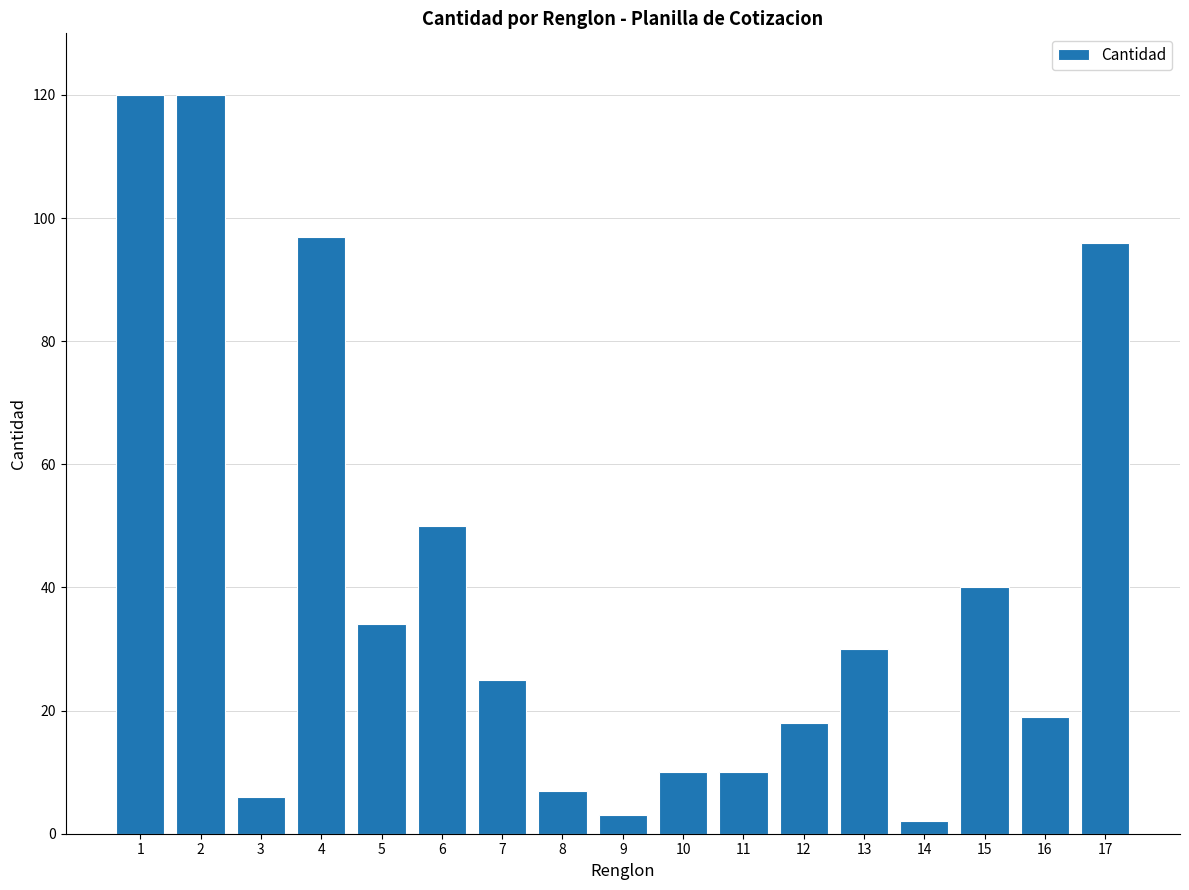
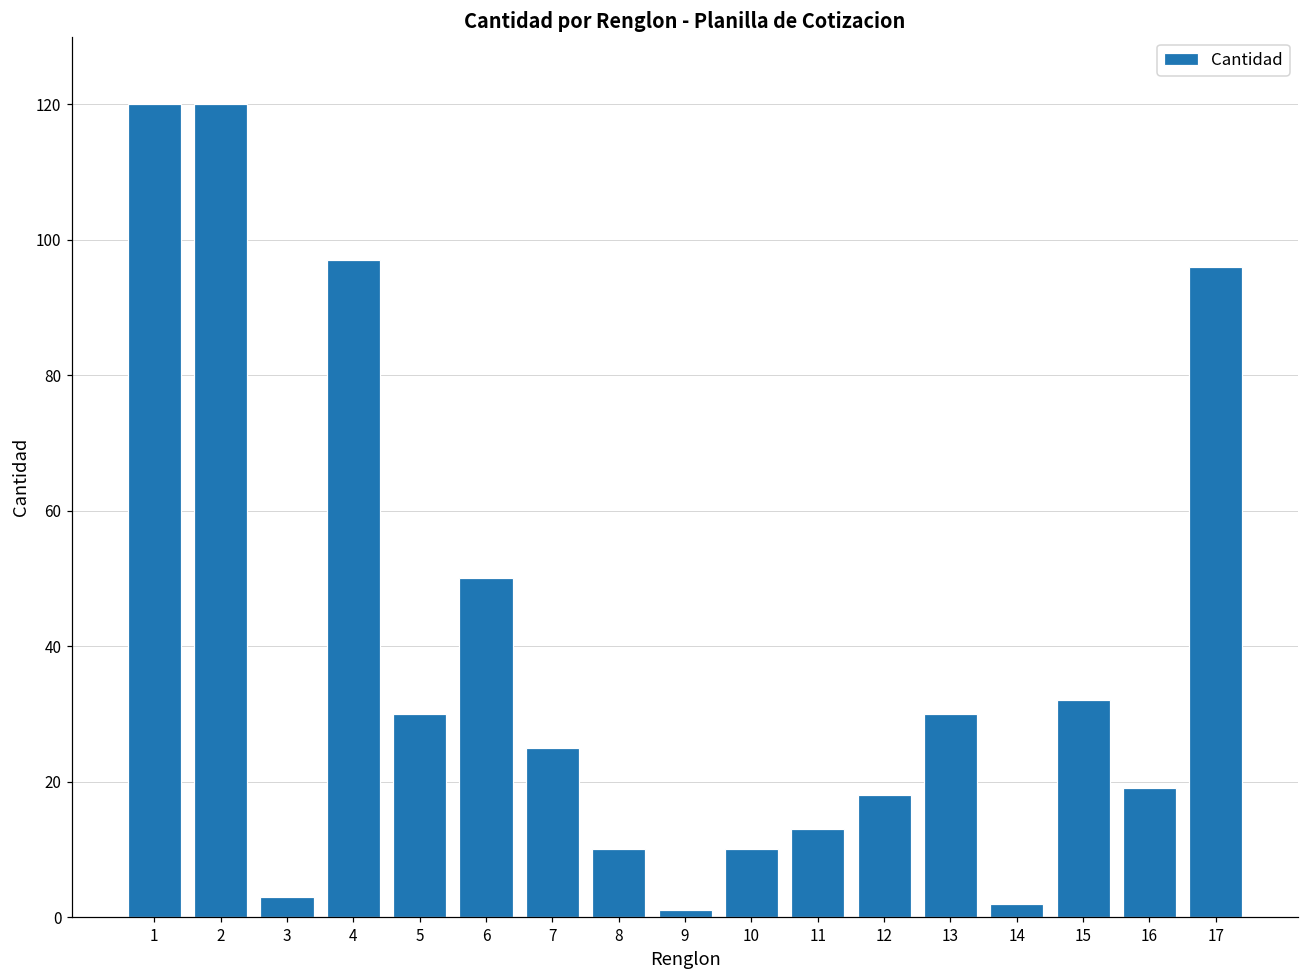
3: 6 -> 3
5: 34 -> 30
8: 7 -> 10
9: 3 -> 1
11: 10 -> 13
15: 40 -> 32
